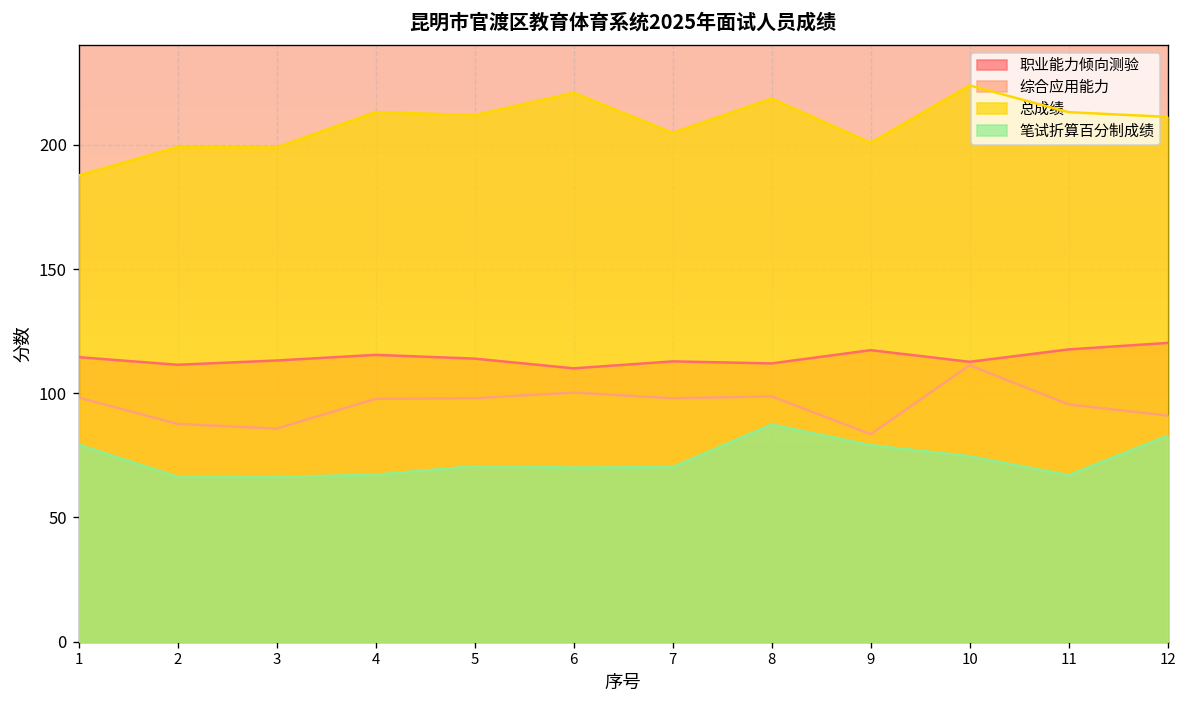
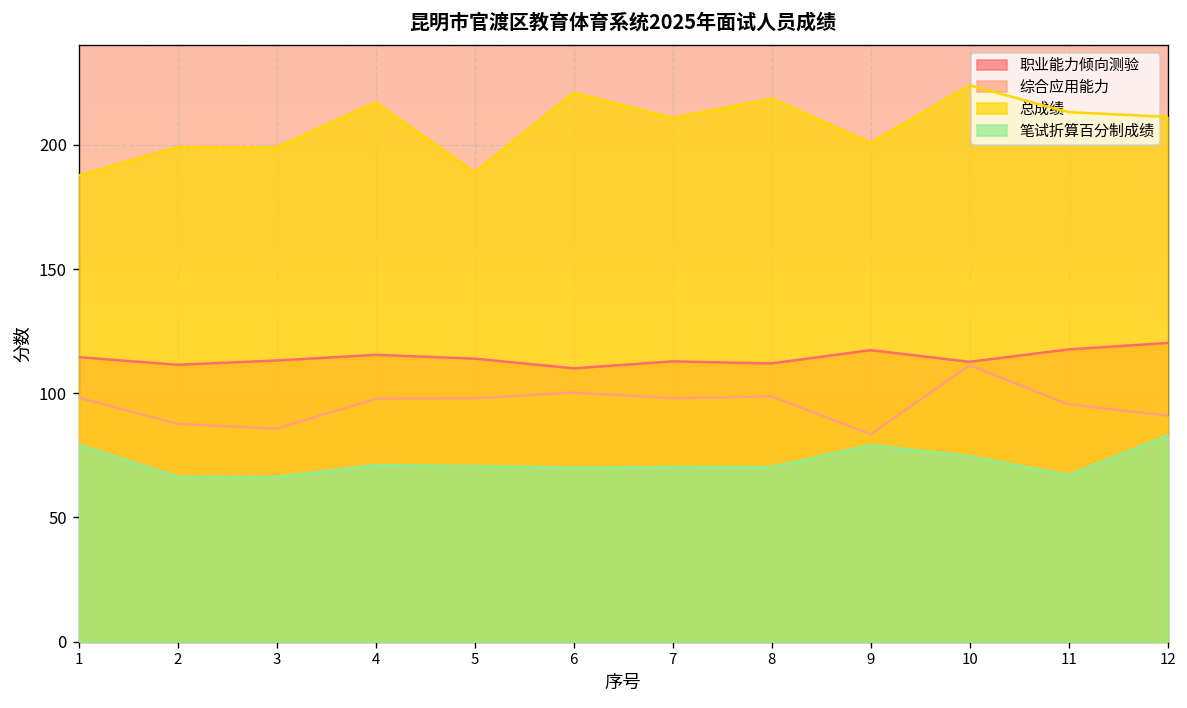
总成绩, 4: 213 -> 217
笔试折算百分制成绩, 4: 67 -> 71
总成绩, 5: 212 -> 189
总成绩, 7: 205 -> 211
笔试折算百分制成绩, 8: 87 -> 70
